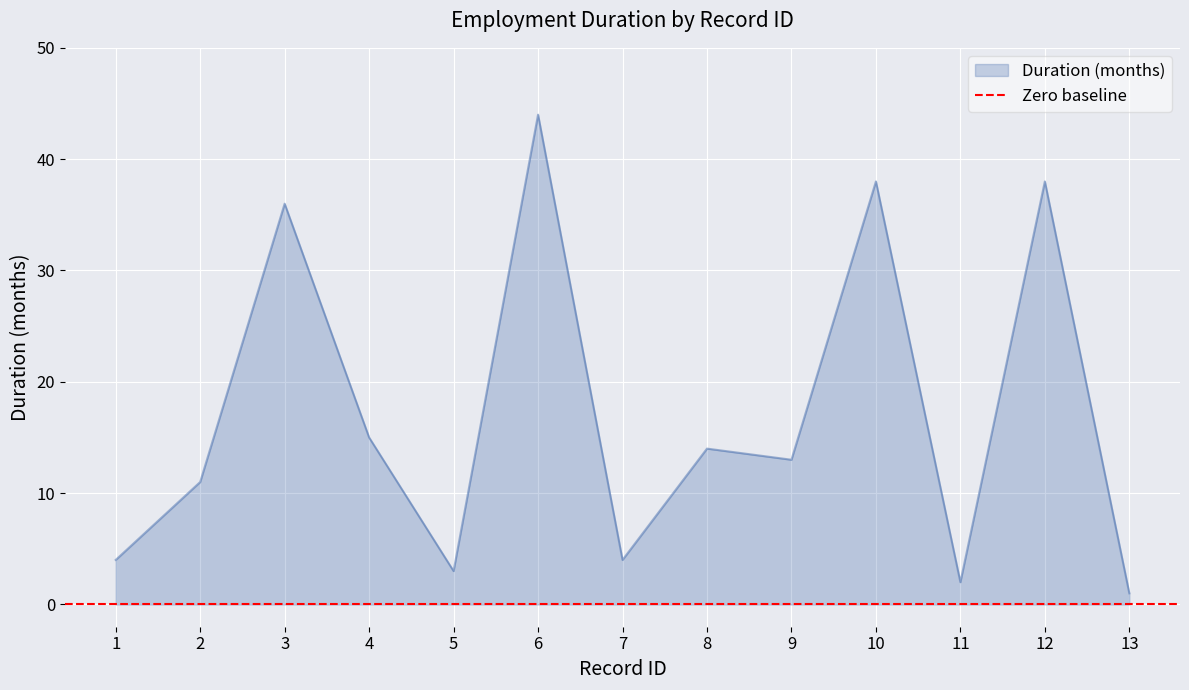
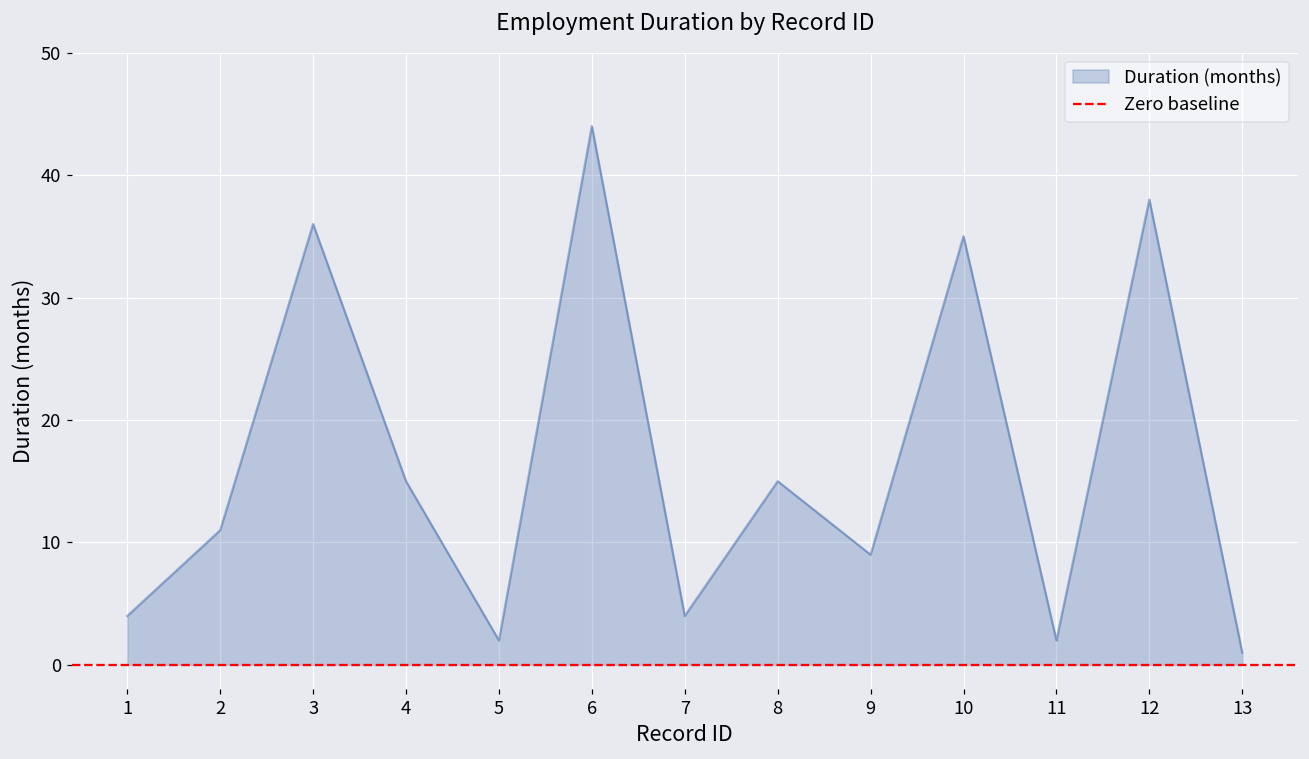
5: 3 -> 2
8: 14 -> 15
9: 13 -> 9
10: 38 -> 35
